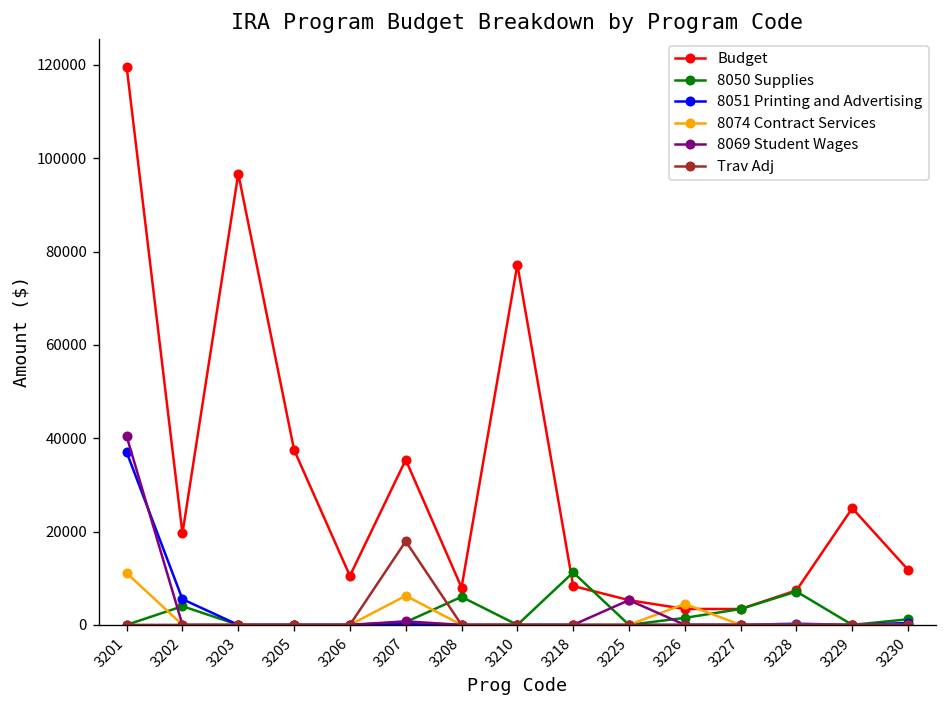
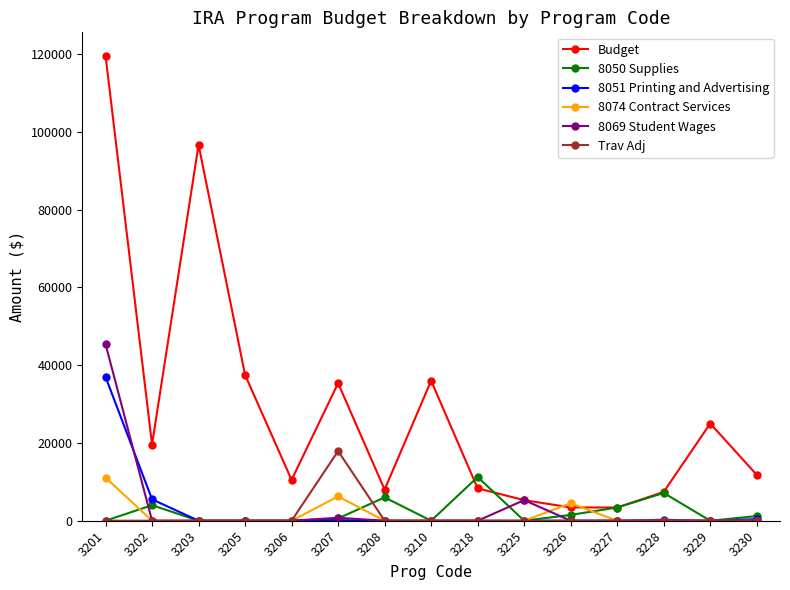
8069 Student Wages, 3201: 40000 -> 45000
Budget, 3210: 77000 -> 36000
